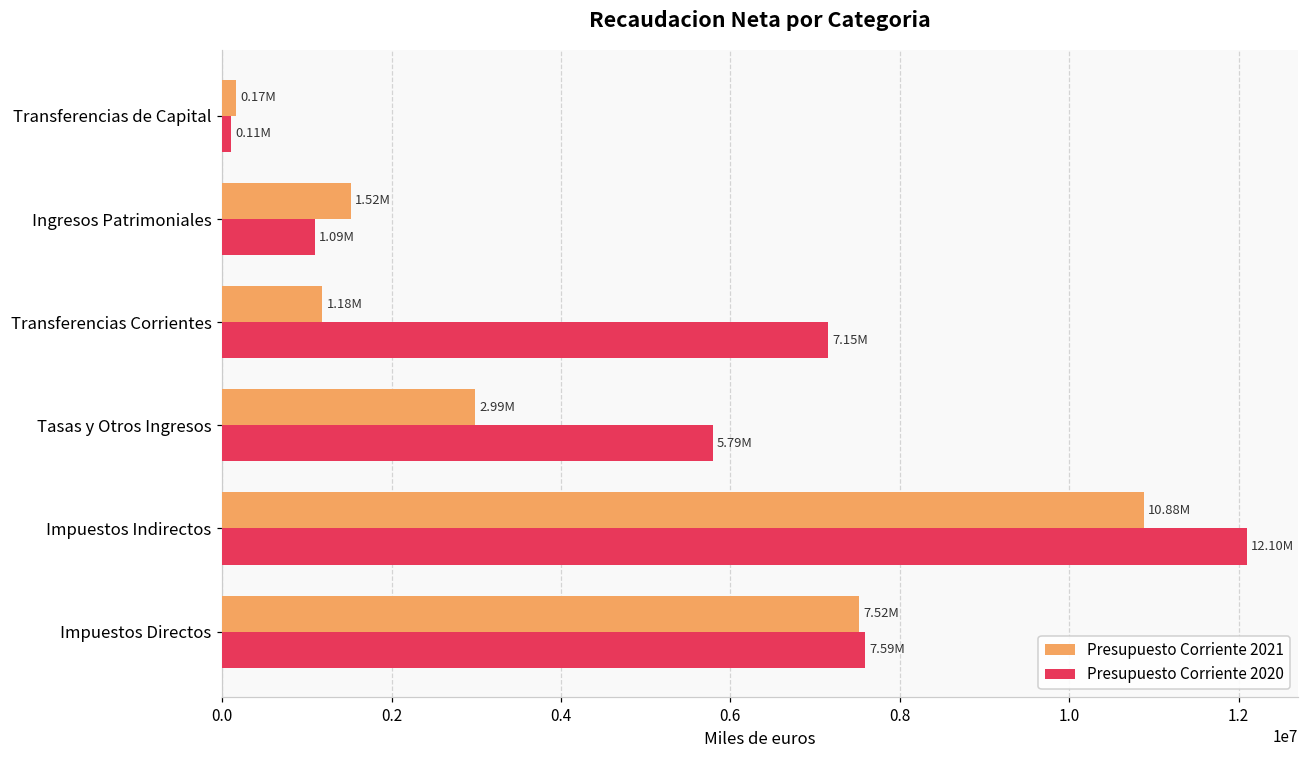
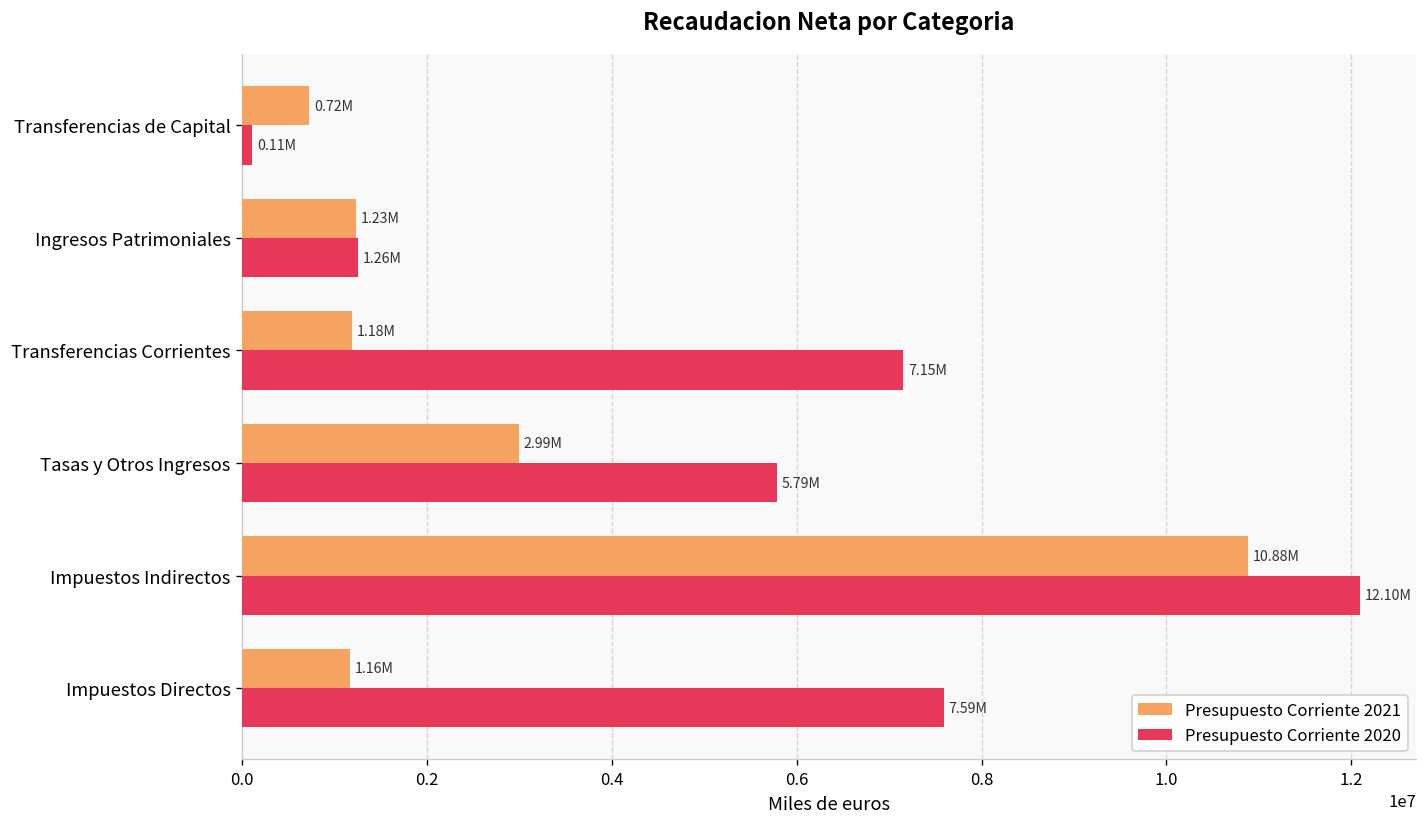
Presupuesto Corriente 2021, Transferencias de Capital: 0.17M -> 0.72M
Presupuesto Corriente 2021, Ingresos Patrimoniales: 1.52M -> 1.23M
Presupuesto Corriente 2020, Ingresos Patrimoniales: 1.09M -> 1.26M
Presupuesto Corriente 2021, Impuestos Directos: 7.52M -> 1.16M
